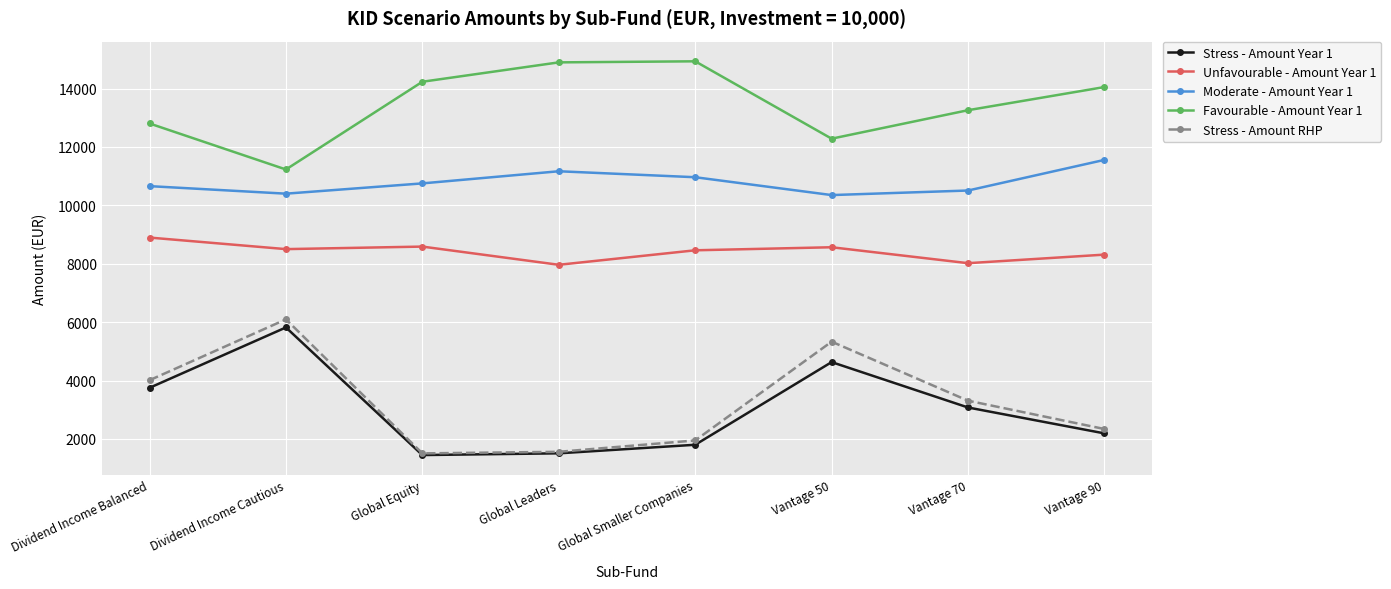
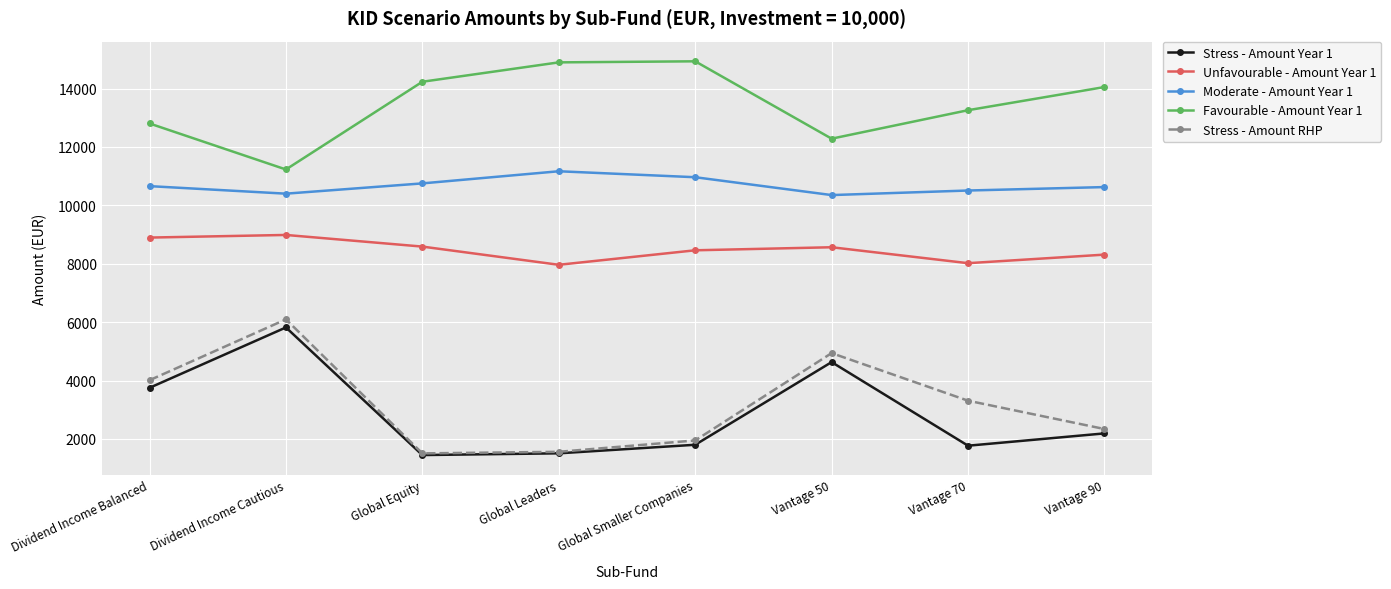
Unfavourable - Amount Year 1, Dividend Income Cautious: 8500 -> 9000
Stress - Amount RHP, Vantage 50: 5300 -> 4900
Stress - Amount Year 1, Vantage 70: 3100 -> 1800
Moderate - Amount Year 1, Vantage 90: 11600 -> 10600
